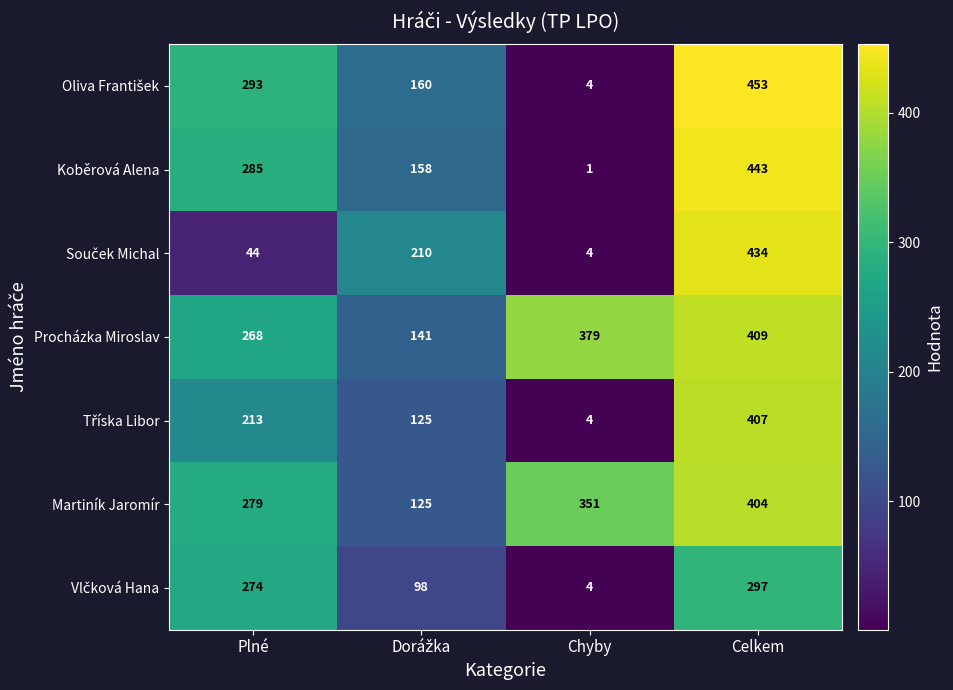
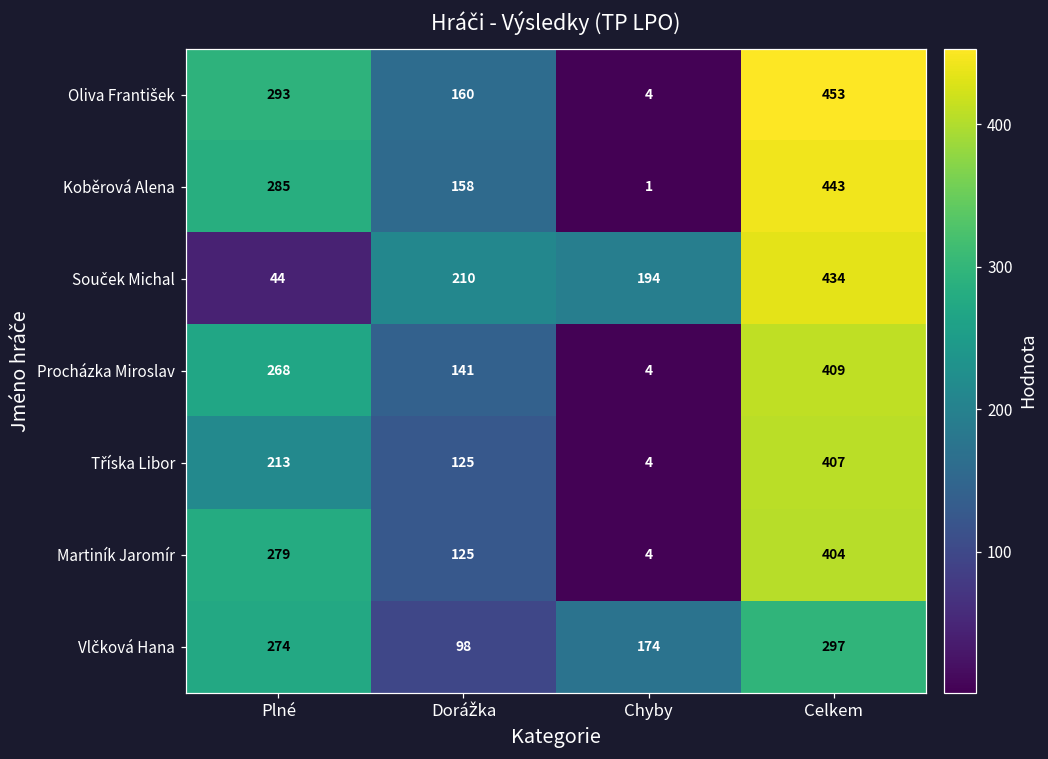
Souček Michal, Chyby: 4 -> 194
Procházka Miroslav, Chyby: 379 -> 4
Martiník Jaromír, Chyby: 351 -> 4
Vlčková Hana, Chyby: 4 -> 174
